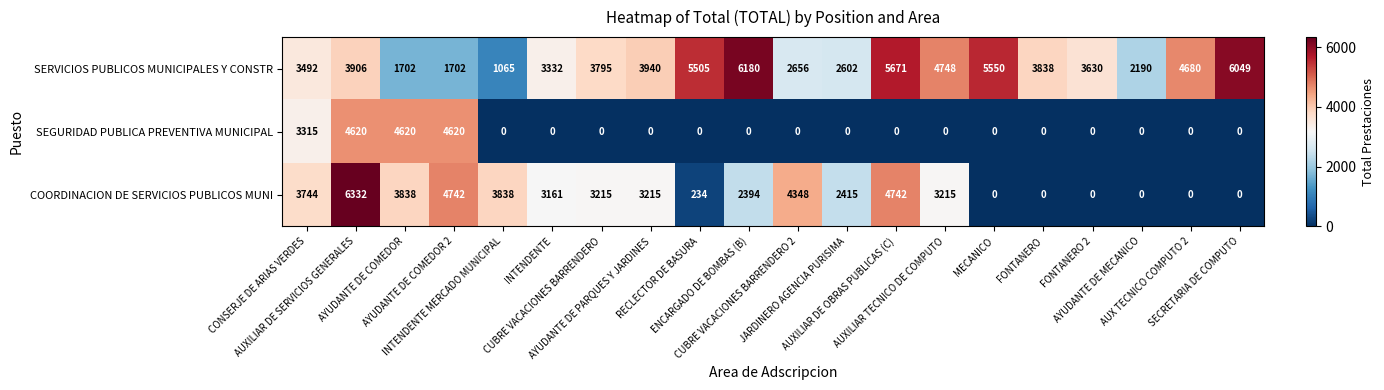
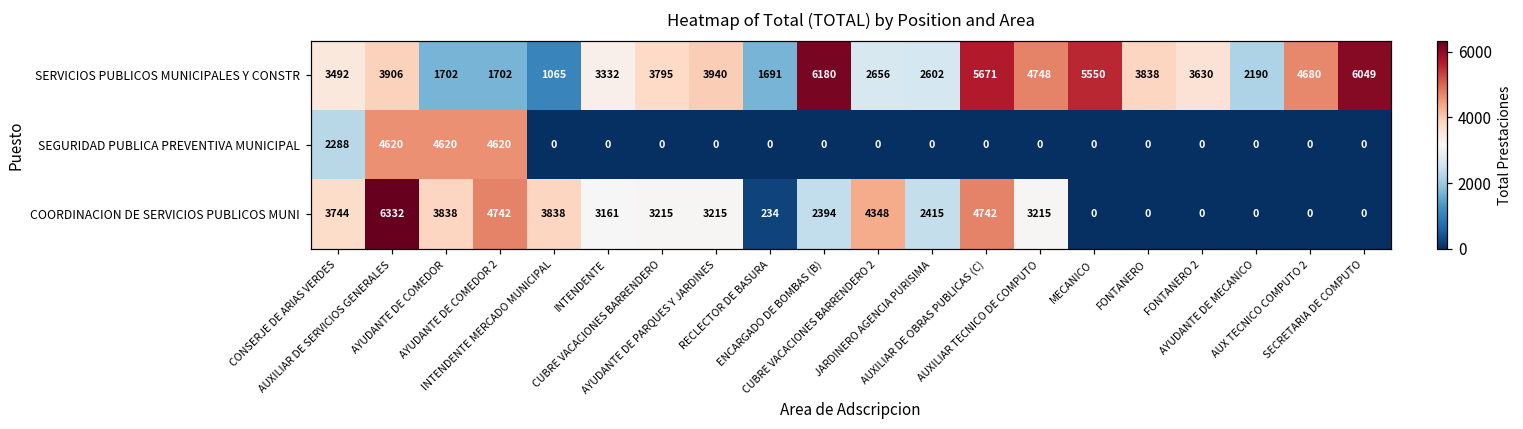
SERVICIOS PUBLICOS MUNICIPALES Y CONSTR, RECLECTOR DE BASURA: 5505 -> 1691
SEGURIDAD PUBLICA PREVENTIVA MUNICIPAL, CONSERJE DE ARIAS VERDES: 3315 -> 2288
